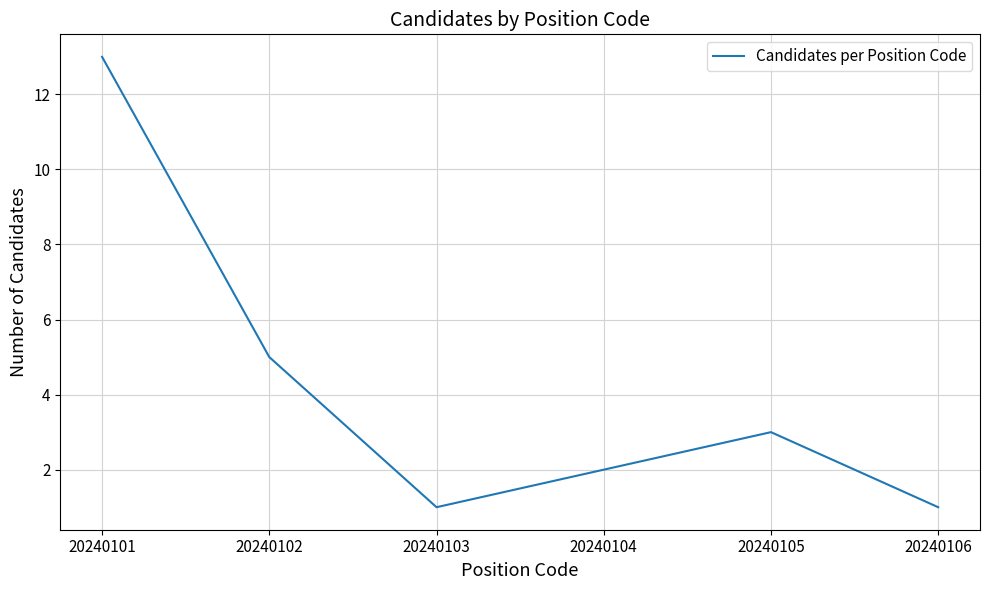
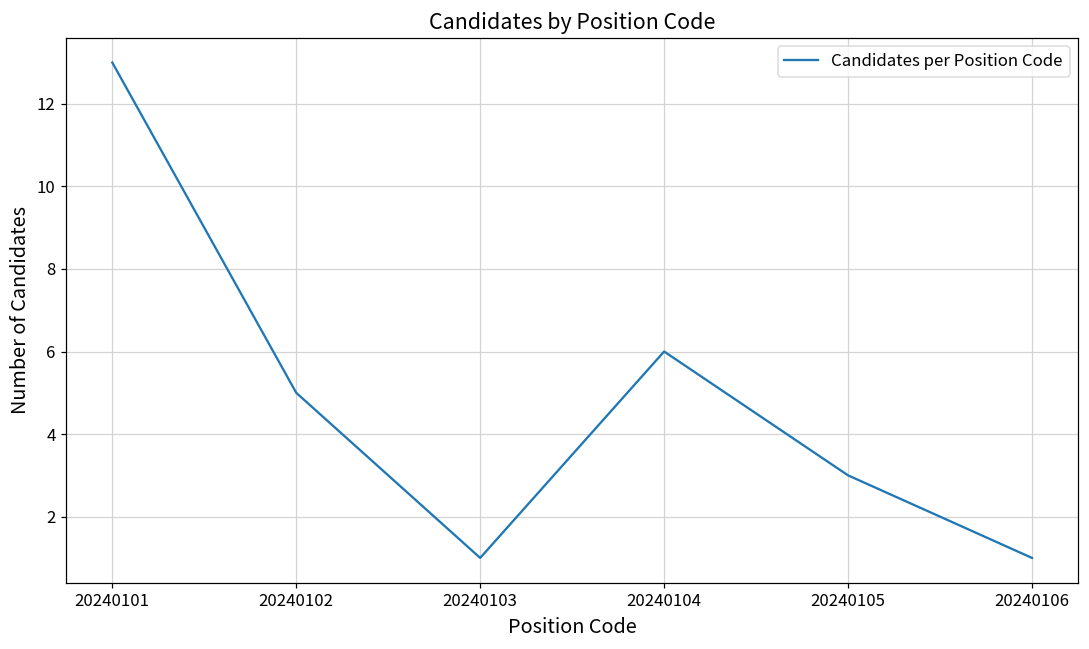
20240104: 2 -> 6
